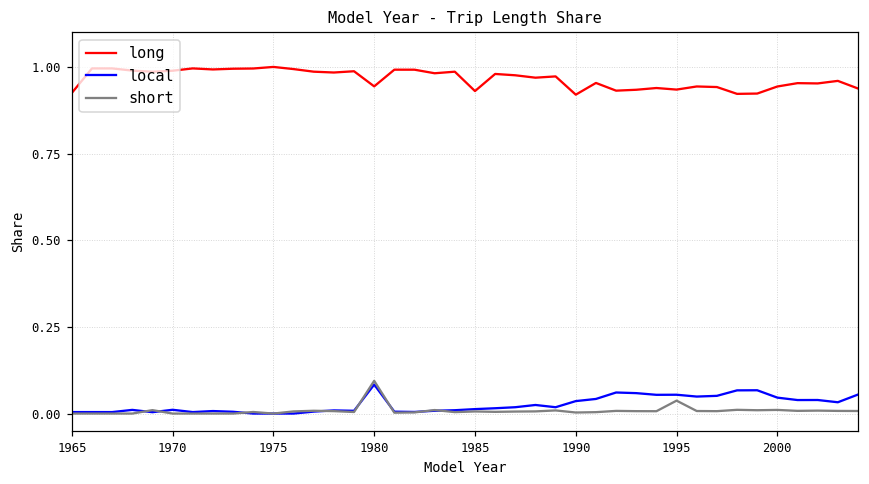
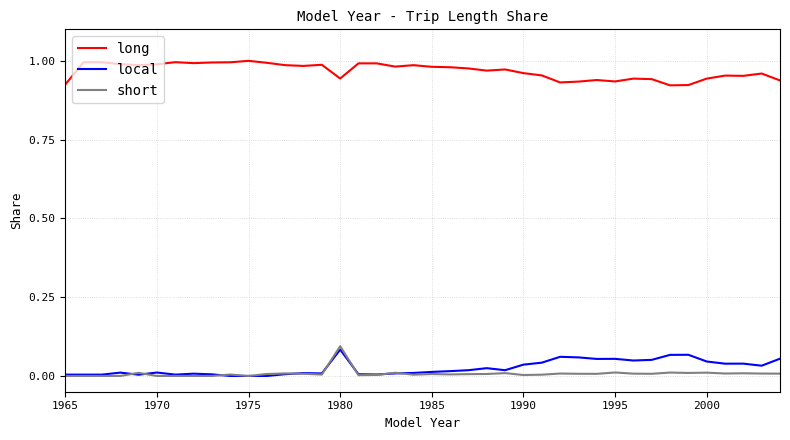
long, 1985: 0.93 -> 0.98
long, 1990: 0.92 -> 0.96
short, 1995: 0.04 -> 0.01
